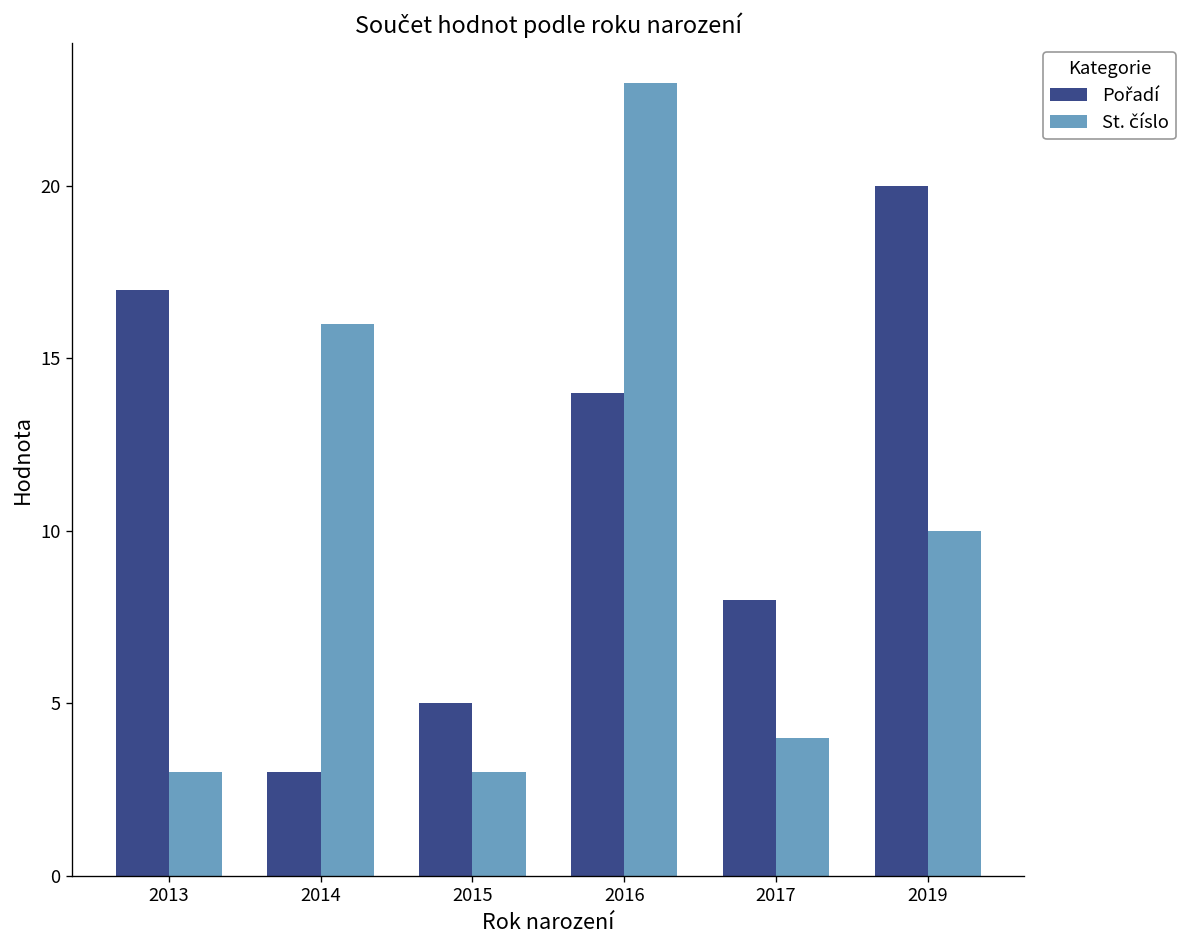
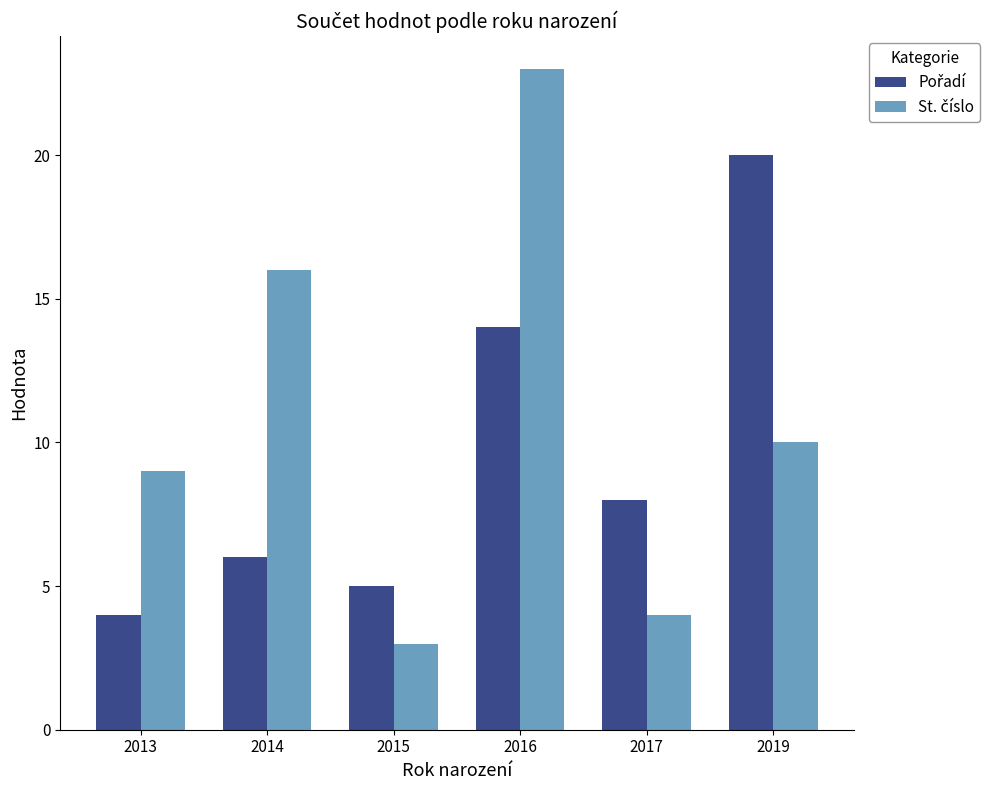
Pořadí, 2013: 17 -> 4
St. číslo, 2013: 3 -> 9
Pořadí, 2014: 3 -> 6
